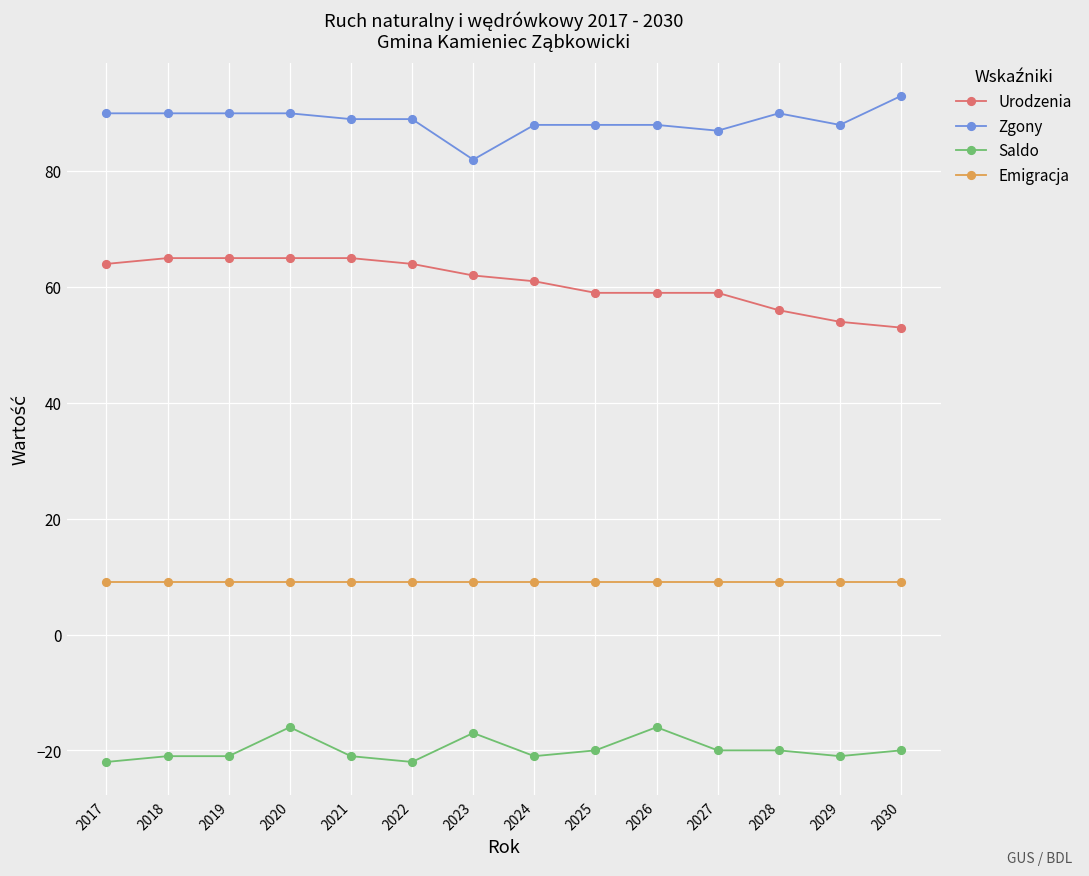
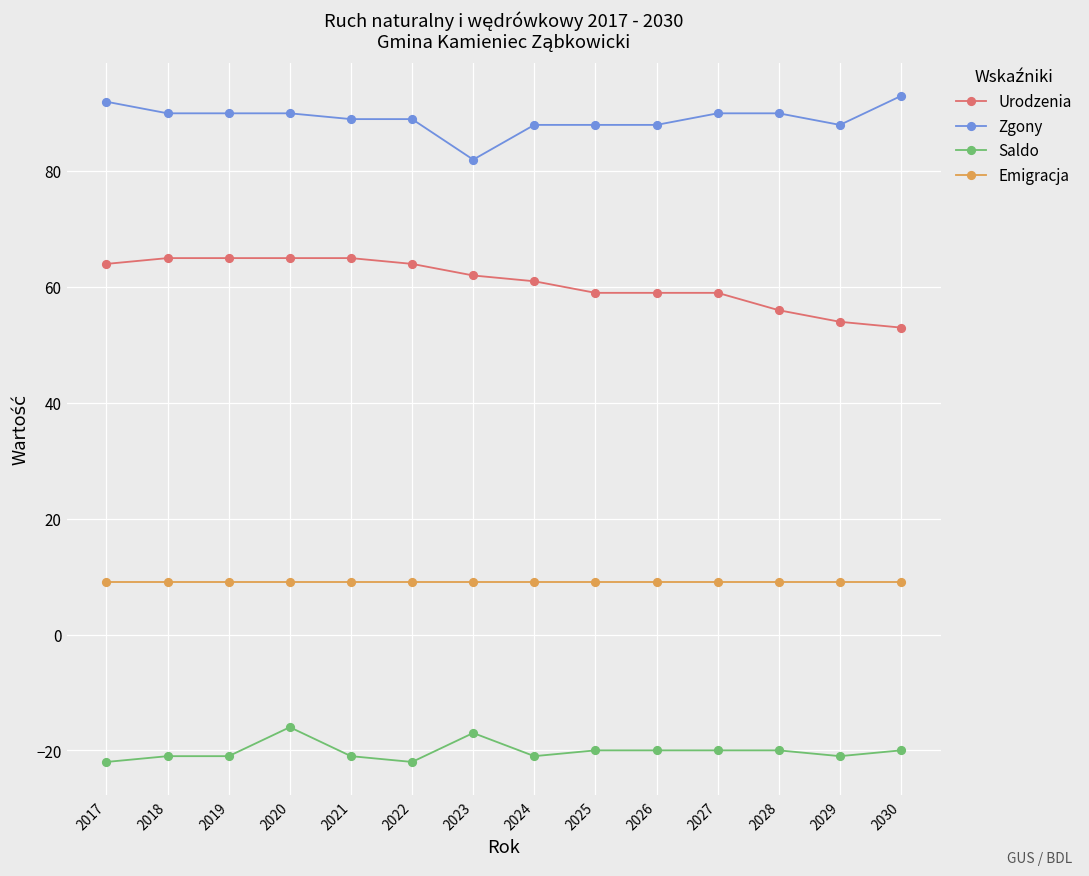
Zgony, 2017: 90 -> 92
Saldo, 2026: -16 -> -20
Zgony, 2027: 87 -> 90
